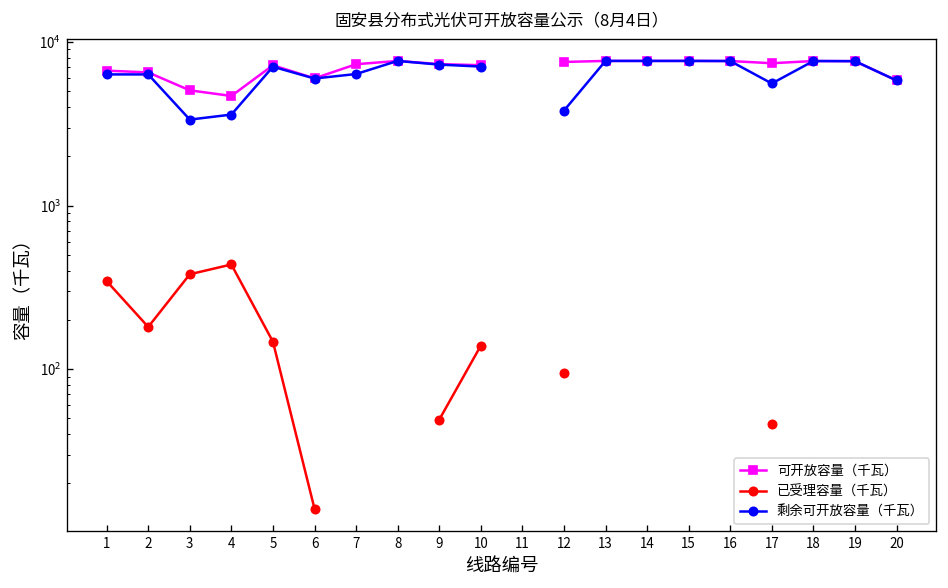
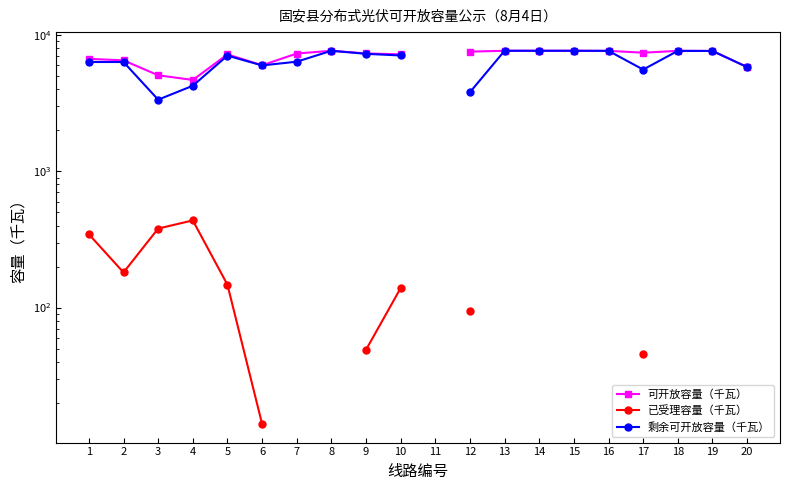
剩余可开放容量（千瓦）, 4: 3600 -> 4200
